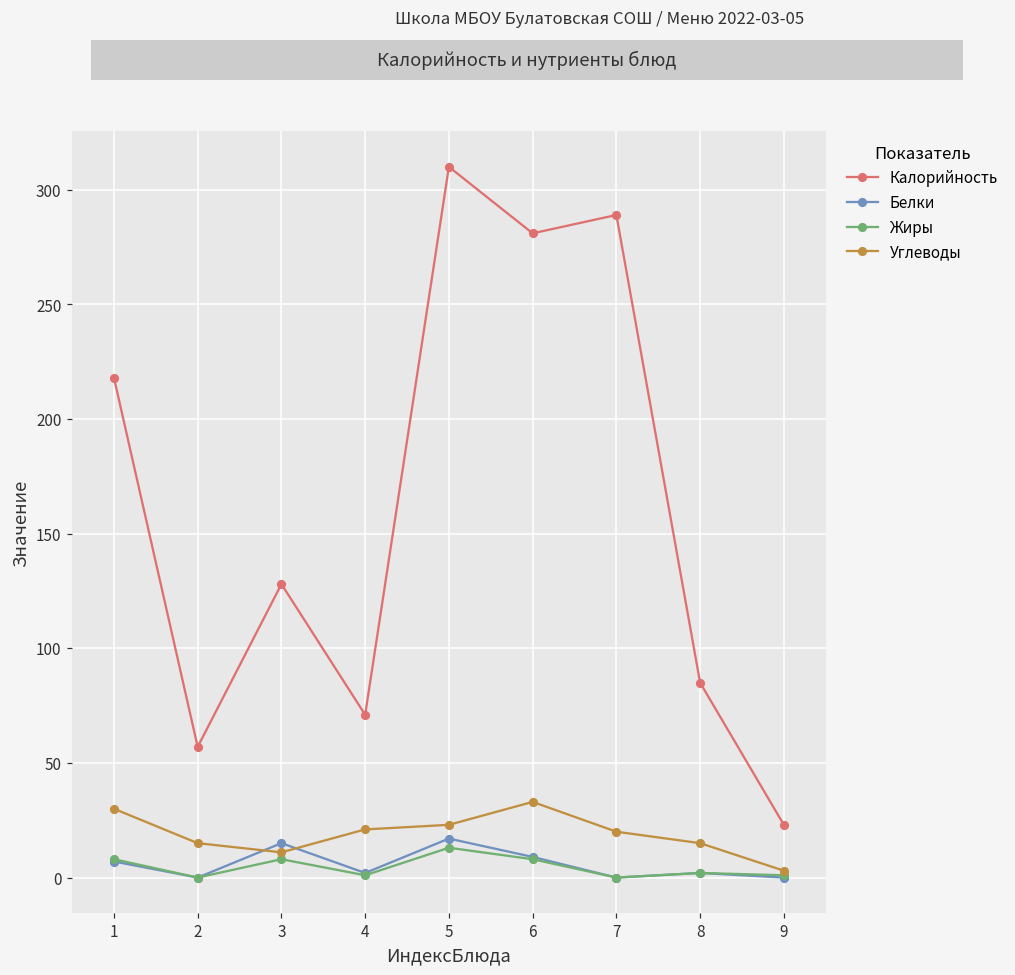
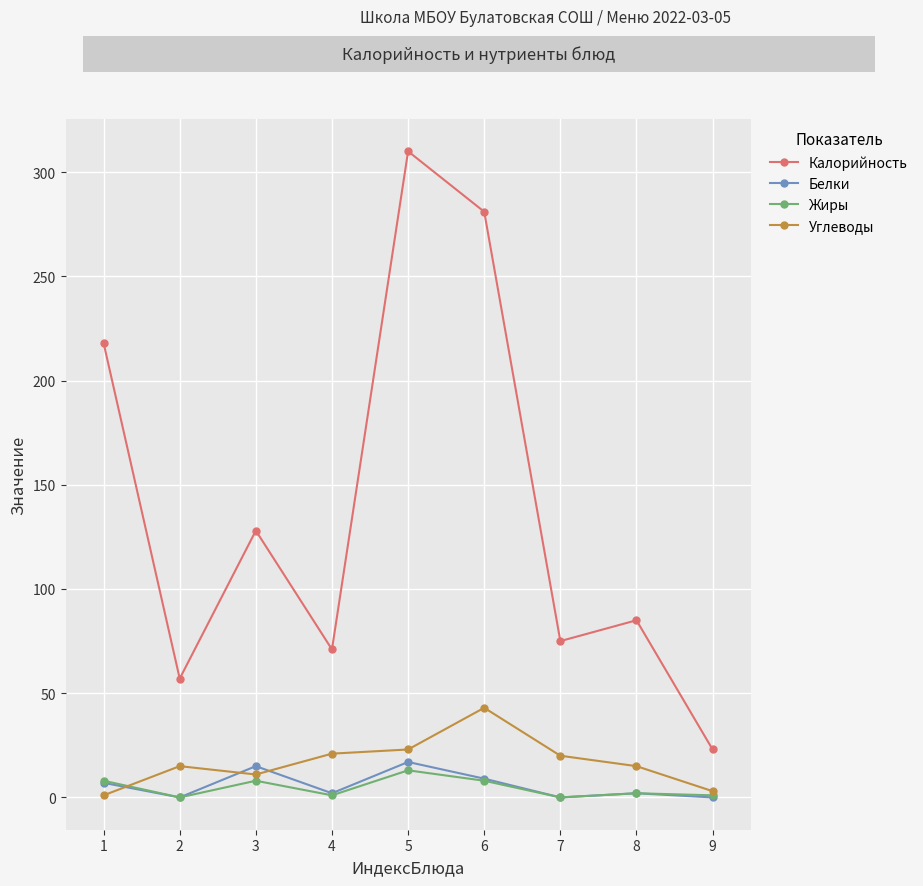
Углеводы, 1: 30 -> 1
Углеводы, 6: 33 -> 43
Калорийность, 7: 289 -> 75
